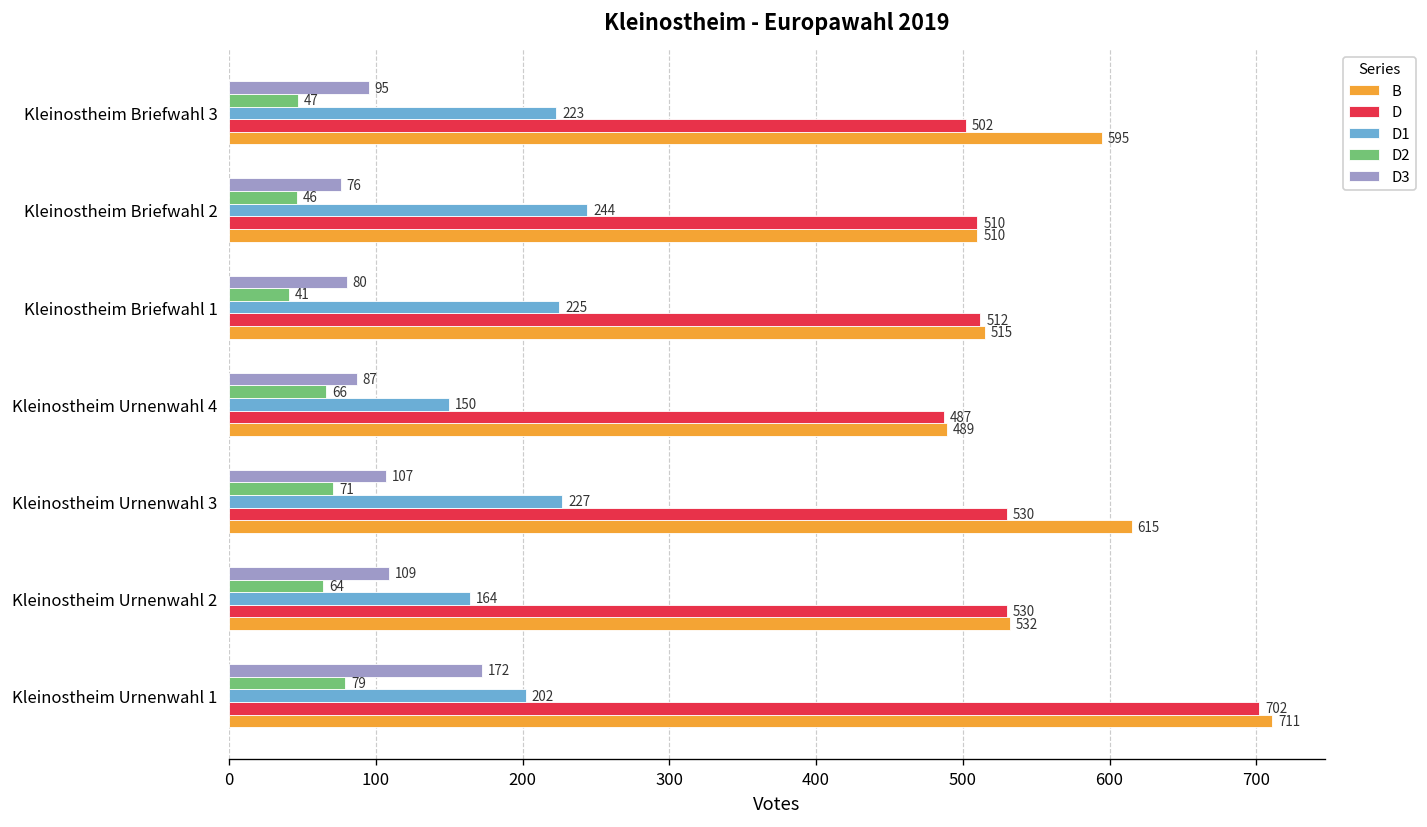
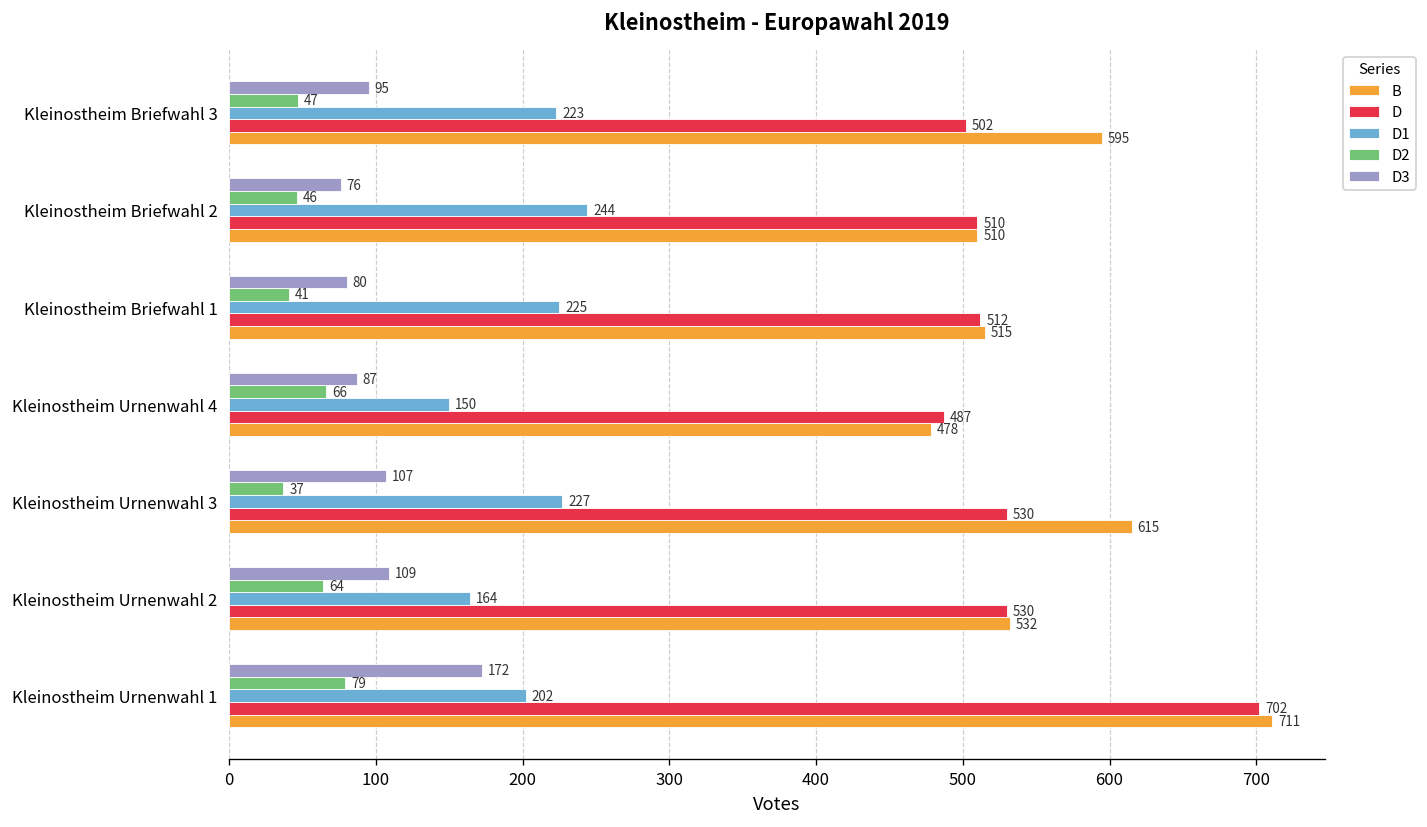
B, Kleinostheim Urnenwahl 4: 489 -> 478
D2, Kleinostheim Urnenwahl 3: 71 -> 37
